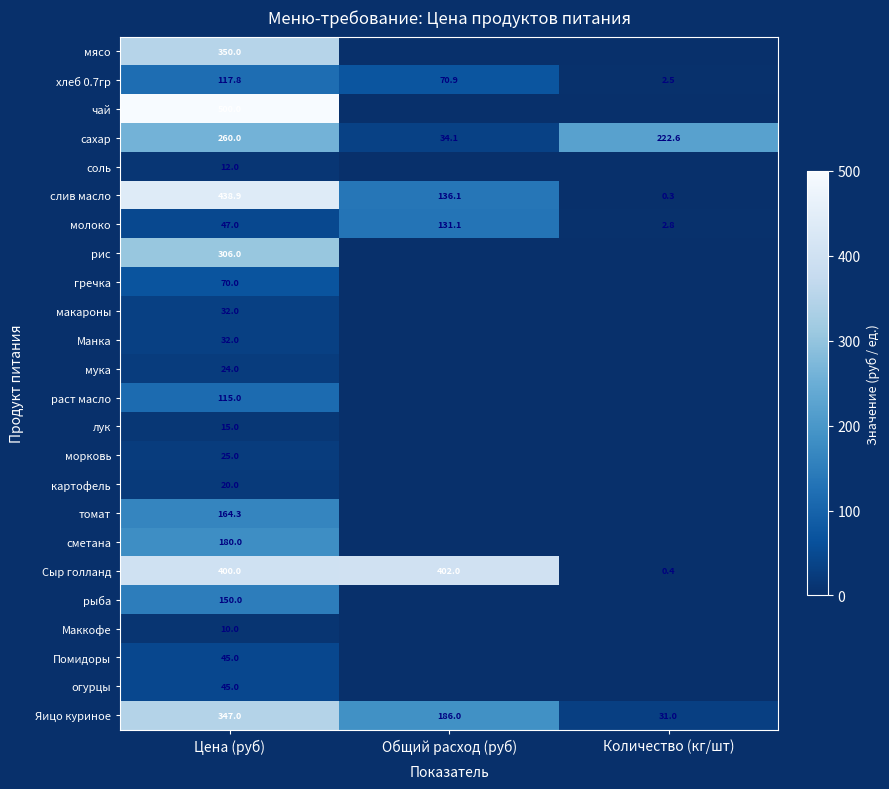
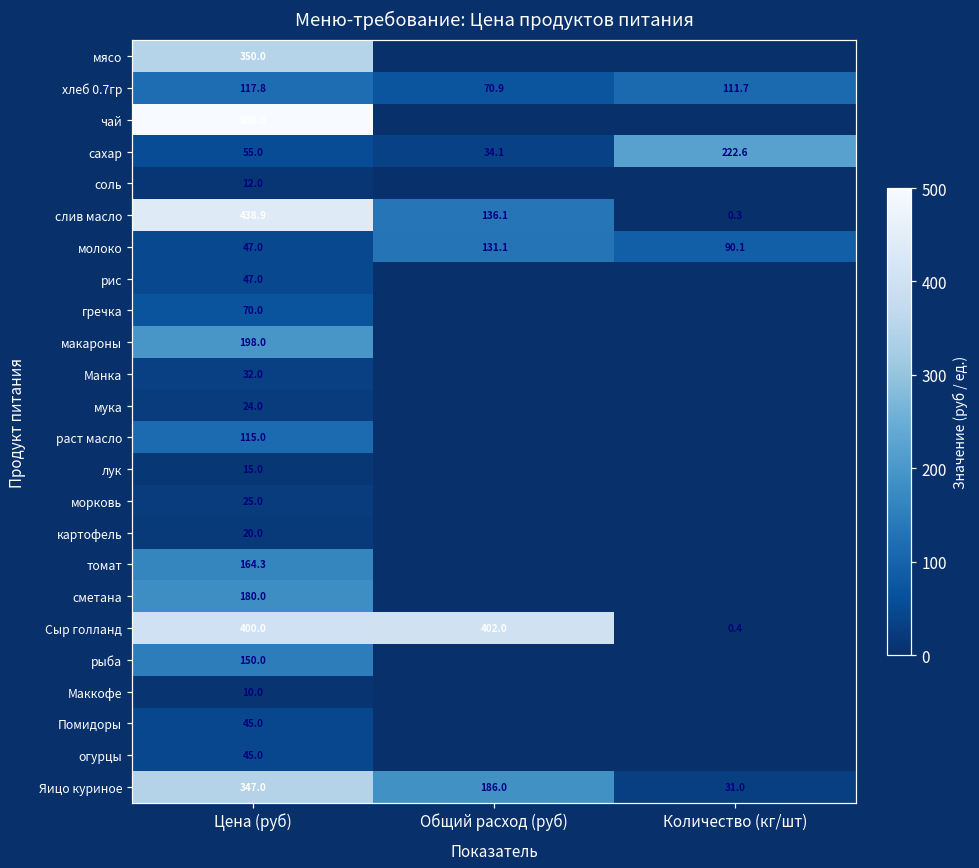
хлеб 0.7гр, Количество (кг/шт): 2.5 -> 111.7
сахар, Цена (руб): 260.0 -> 55.0
молоко, Количество (кг/шт): 2.8 -> 90.1
рис, Цена (руб): 306.0 -> 47.0
макароны, Цена (руб): 32.0 -> 198.0
